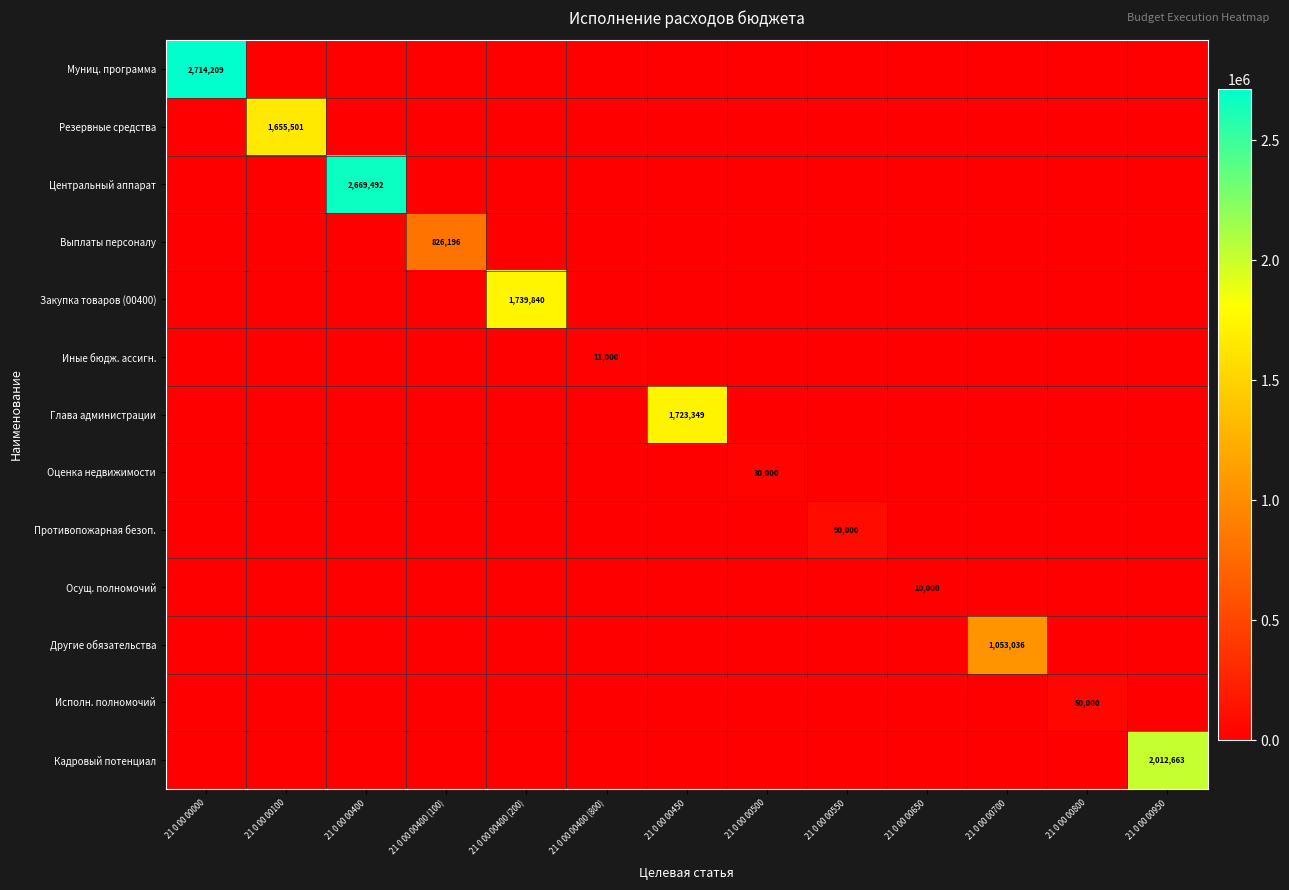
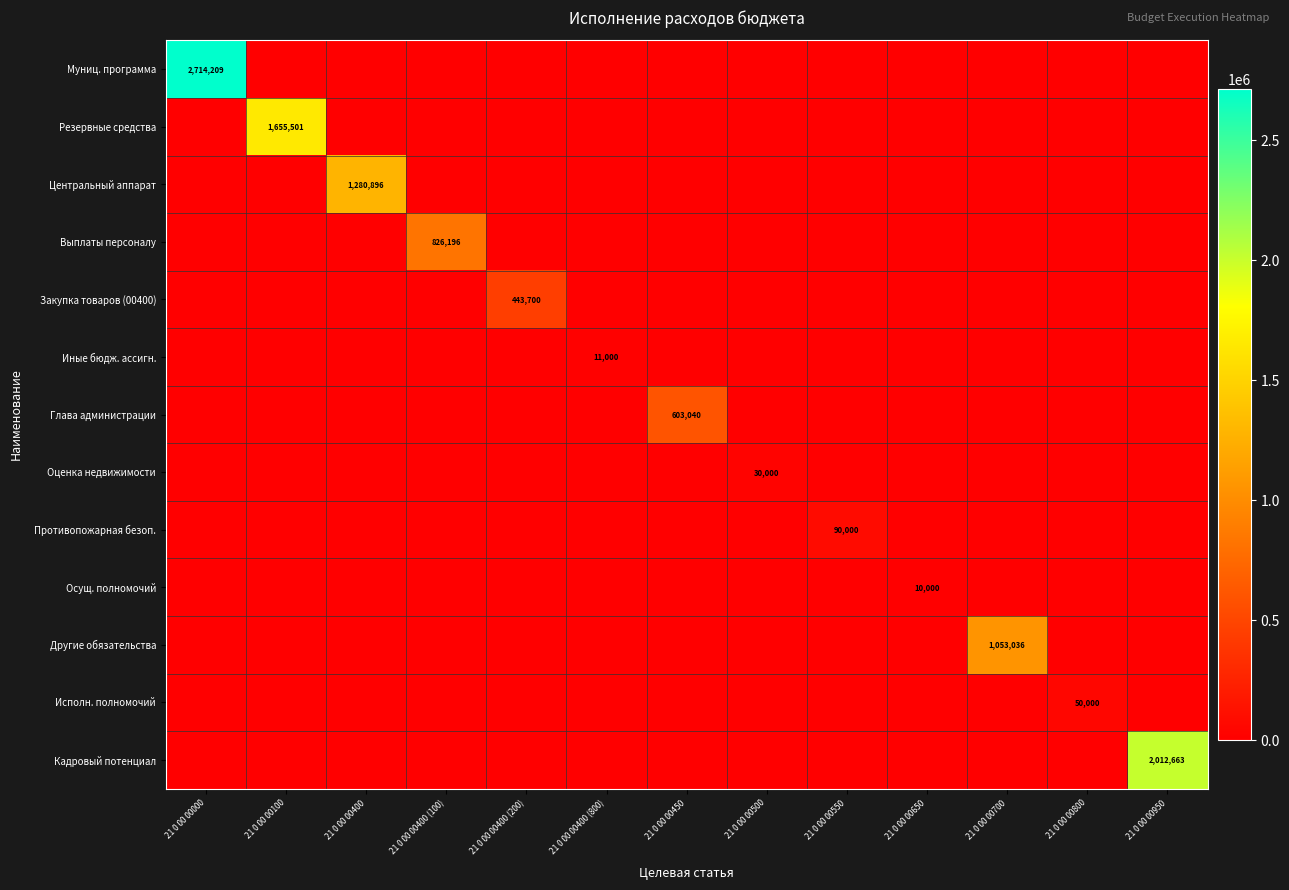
Центральный аппарат, 21 0 00 00400: 2,669,492 -> 1,280,896
Закупка товаров (00400), 21 0 00 00400 (200): 1,739,840 -> 443,700
Глава администрации, 21 0 00 00450: 1,723,349 -> 603,040
